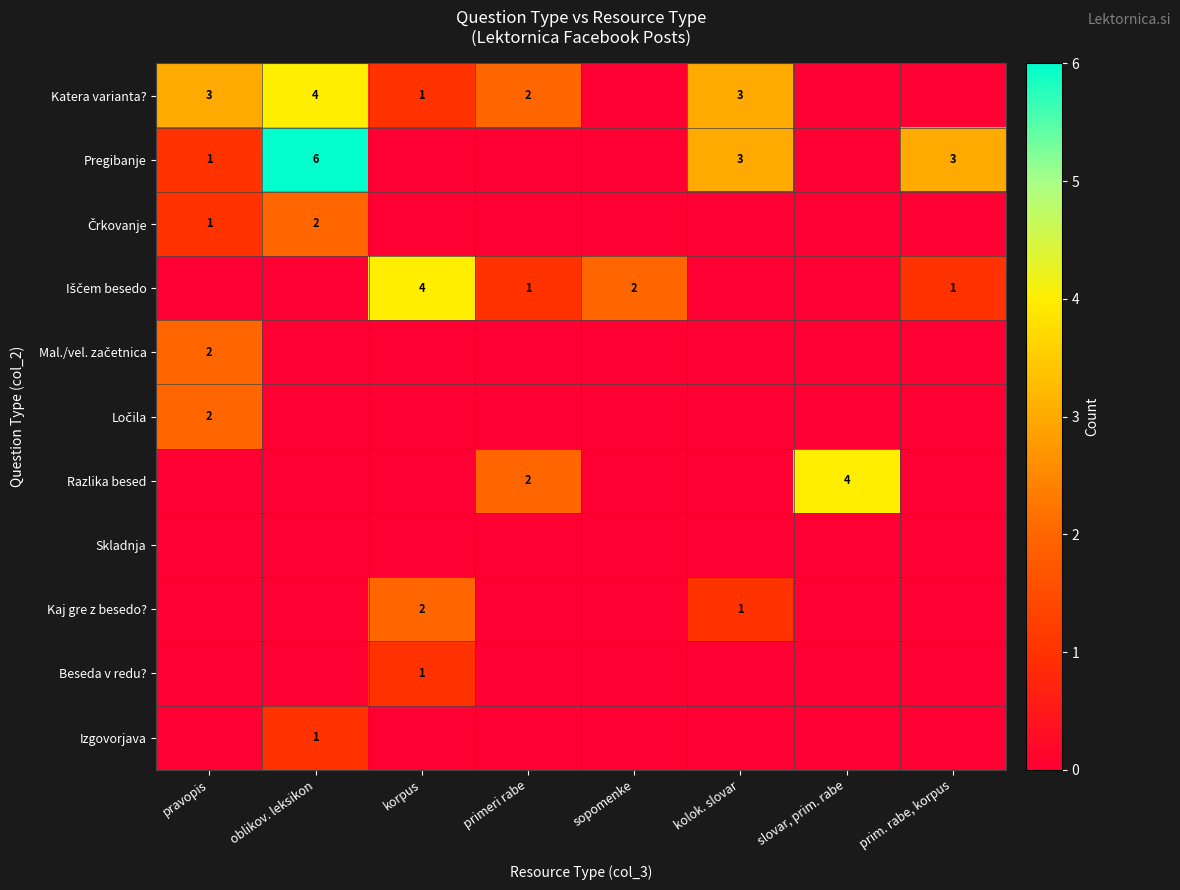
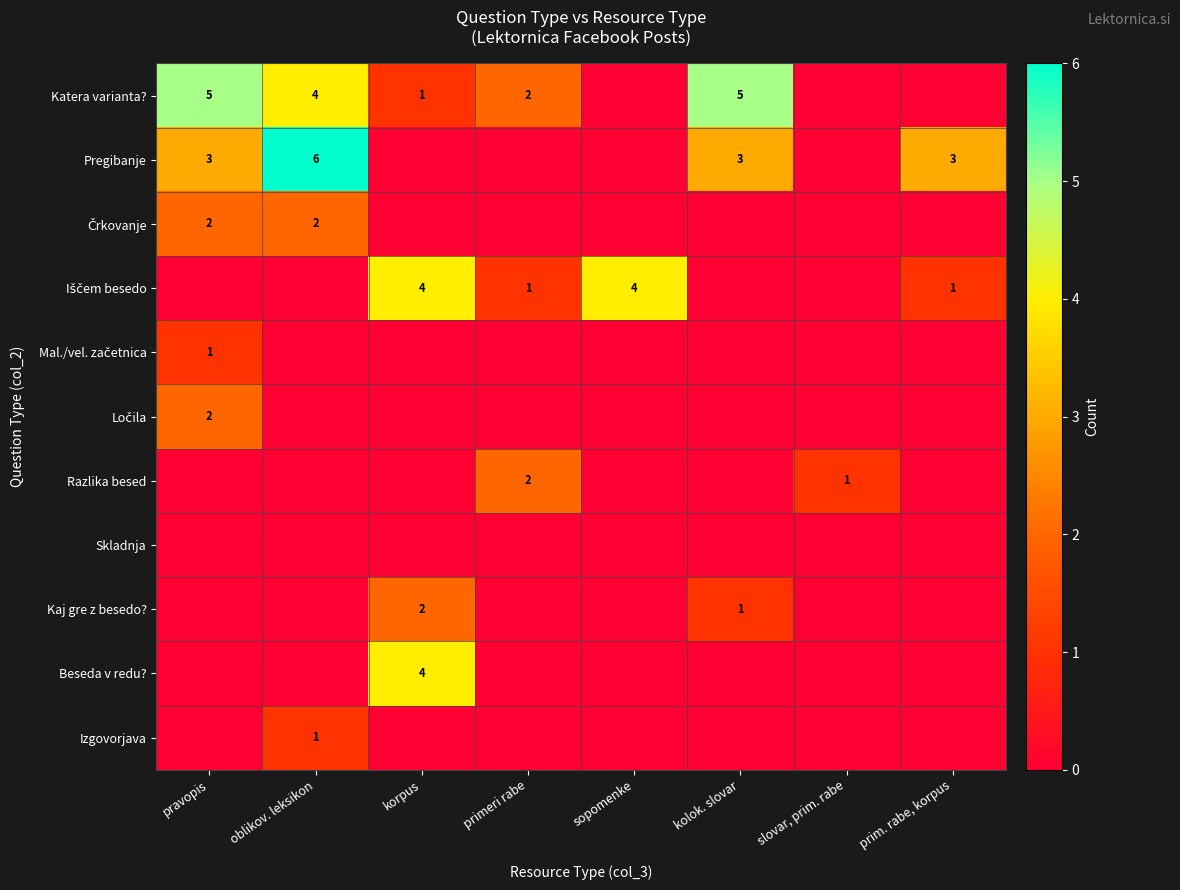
Katera varianta?, pravopis: 3 -> 5
Katera varianta?, kolok. slovar: 3 -> 5
Pregibanje, pravopis: 1 -> 3
Črkovanje, pravopis: 1 -> 2
Iščem besedo, sopomenke: 2 -> 4
Mal./vel. začetnica, pravopis: 2 -> 1
Razlika besed, slovar, prim. rabe: 4 -> 1
Beseda v redu?, korpus: 1 -> 4
